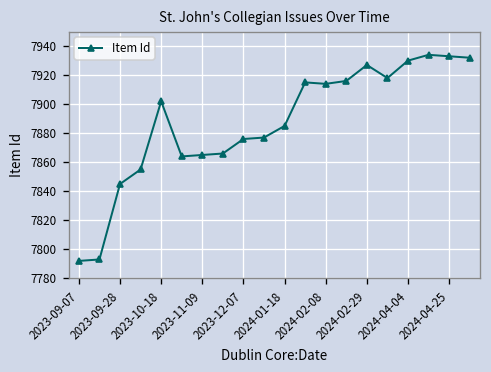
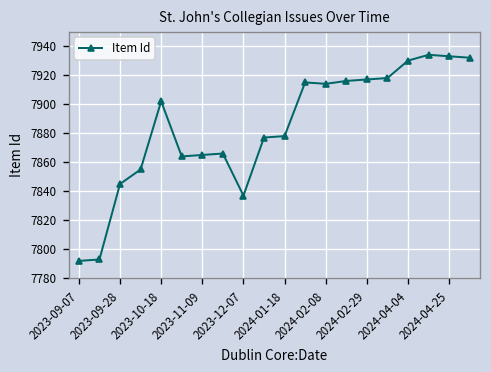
2023-12-07: 7876 -> 7837
2024-01-18: 7885 -> 7878
2024-02-29: 7927 -> 7917
